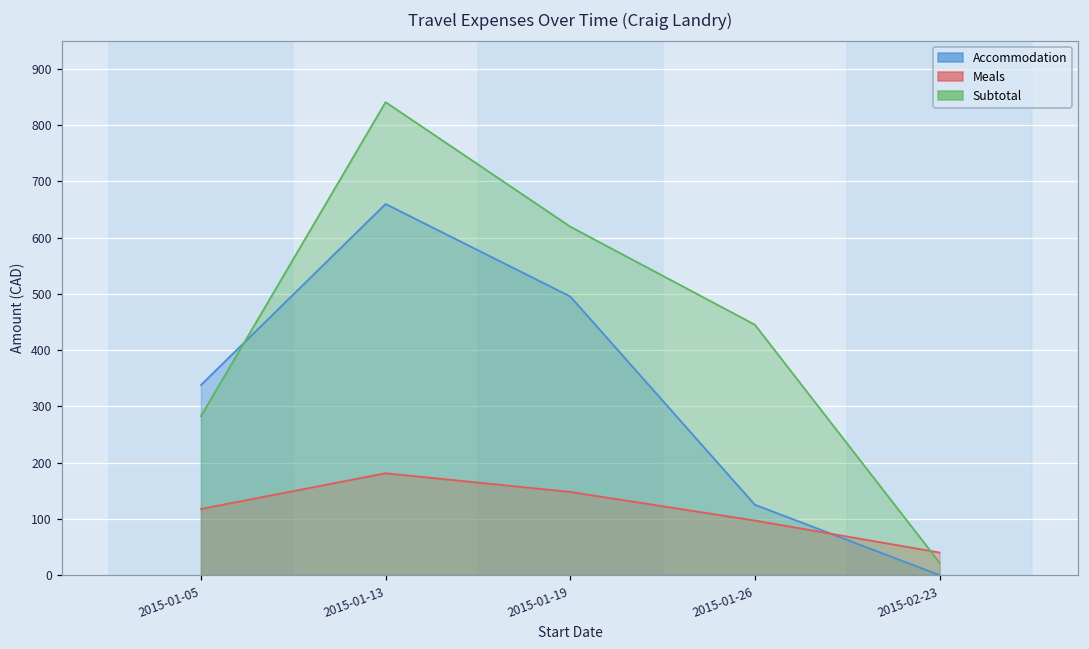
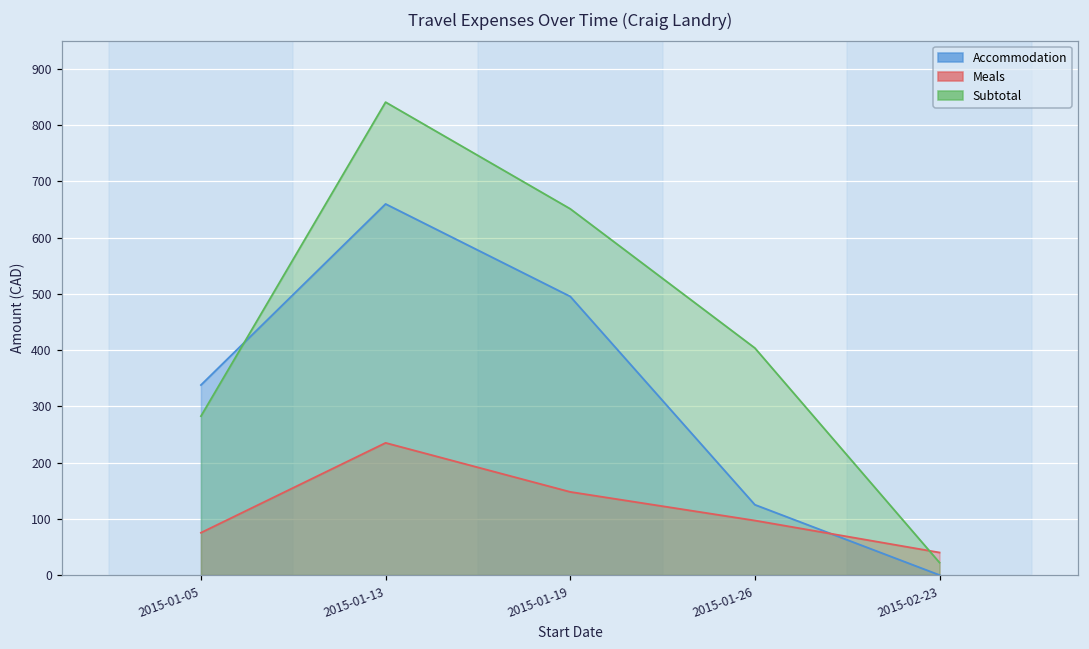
Meals, 2015-01-05: 120 -> 80
Meals, 2015-01-13: 180 -> 240
Subtotal, 2015-01-19: 620 -> 650
Subtotal, 2015-01-26: 450 -> 400
